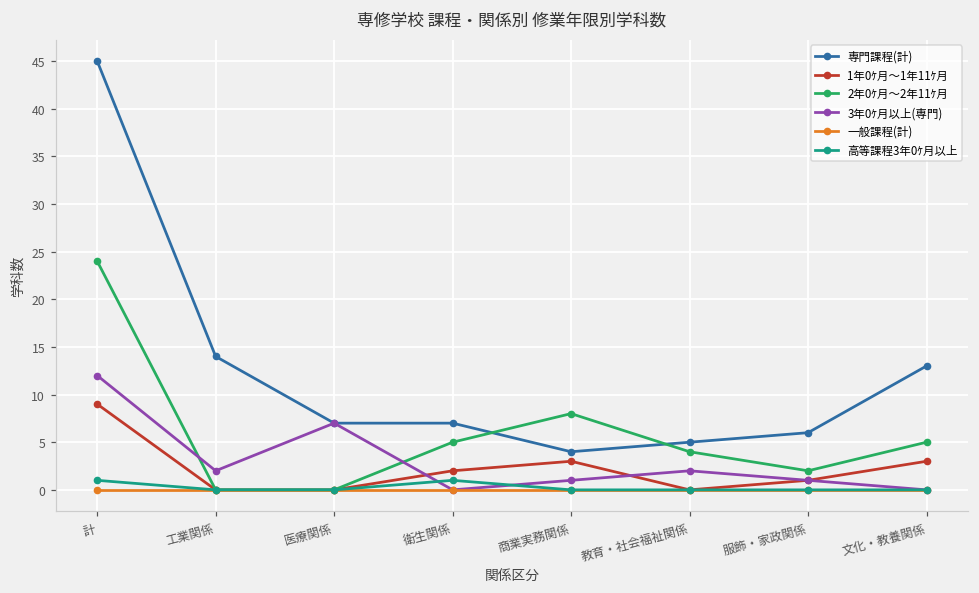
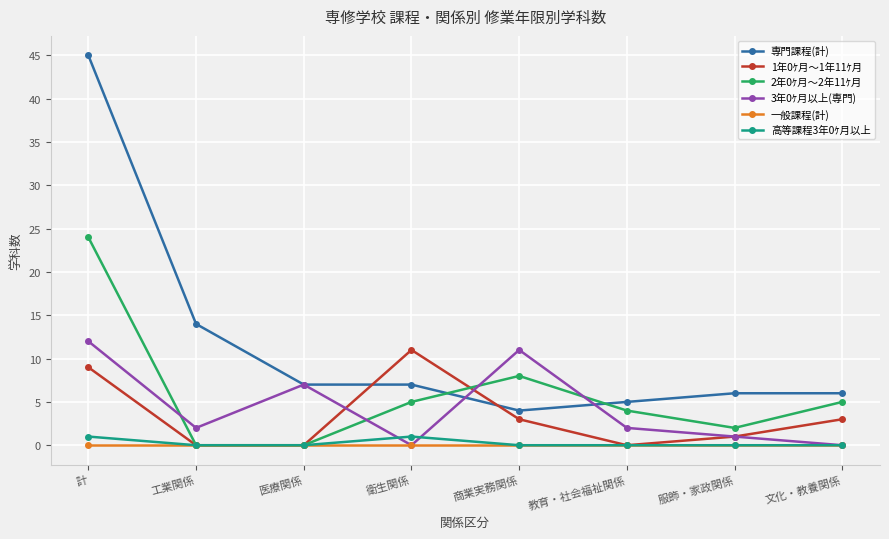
1年0ｹ月～1年11ｹ月, 衛生関係: 2 -> 11
3年0ｹ月以上(専門), 商業実務関係: 1 -> 11
専門課程(計), 文化・教養関係: 13 -> 6
